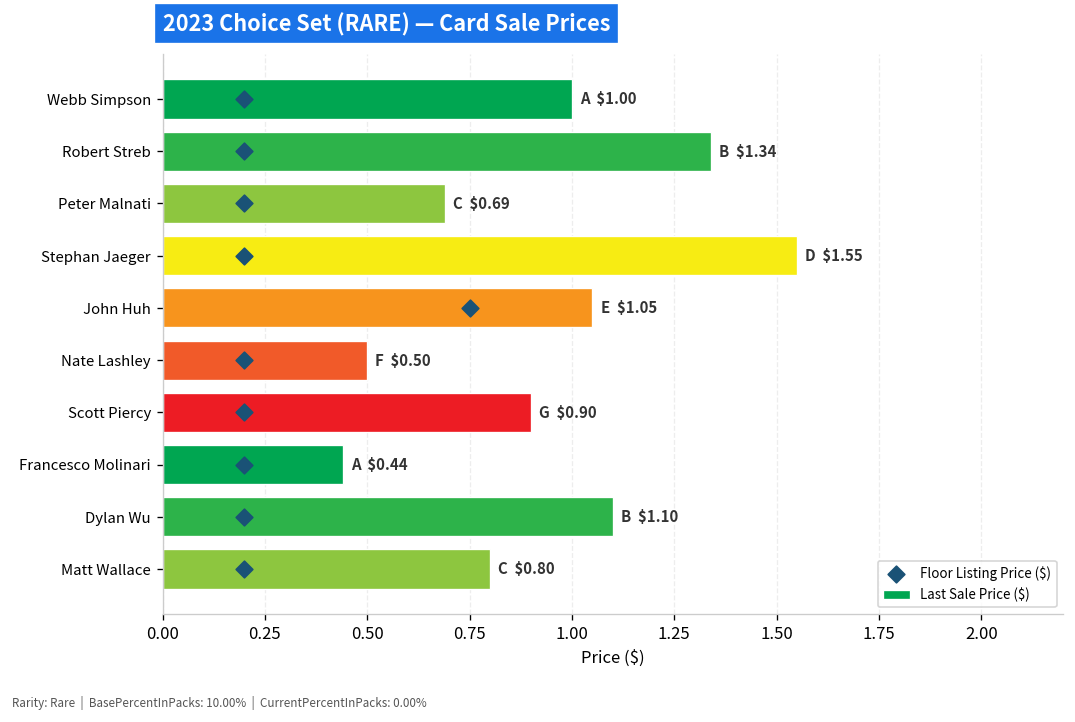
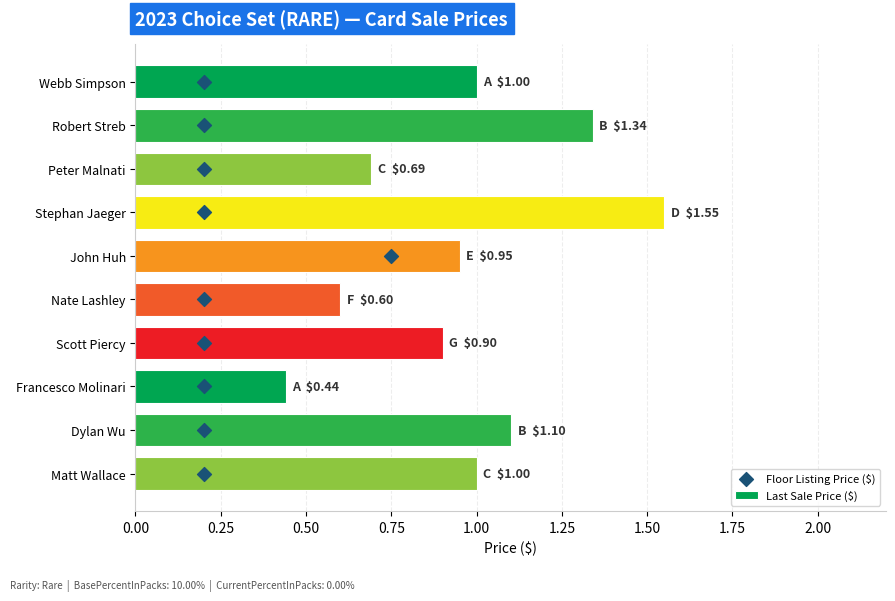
Last Sale Price ($), John Huh: $1.05 -> $0.95
Last Sale Price ($), Nate Lashley: $0.50 -> $0.60
Last Sale Price ($), Matt Wallace: $0.80 -> $1.00
